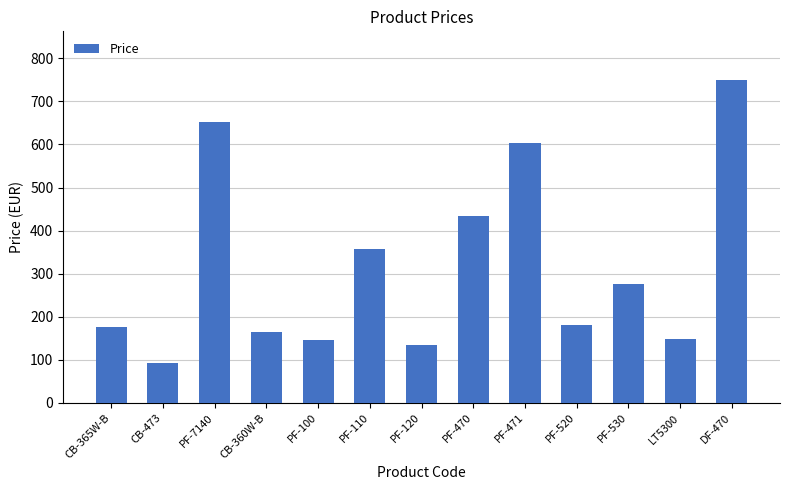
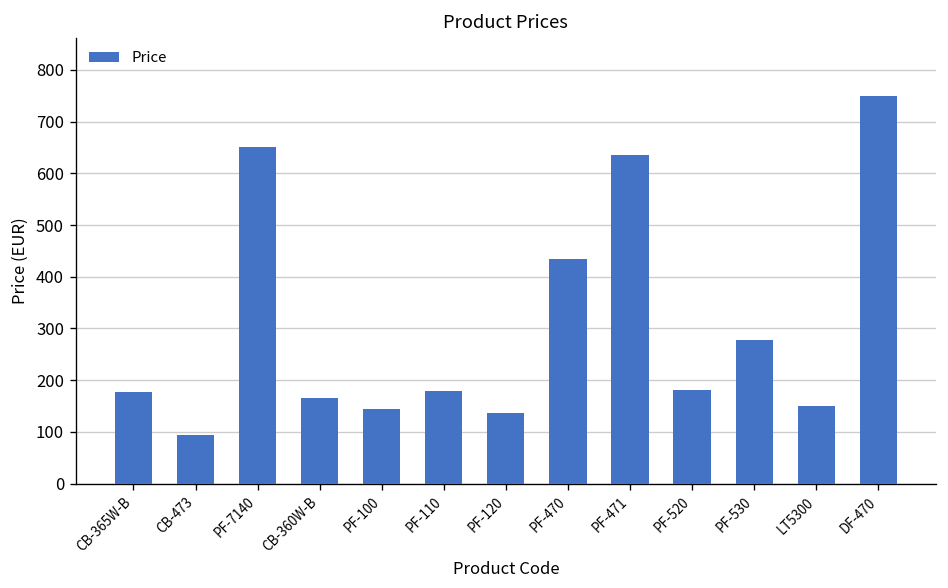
PF-110: 360 -> 180
PF-471: 600 -> 640
